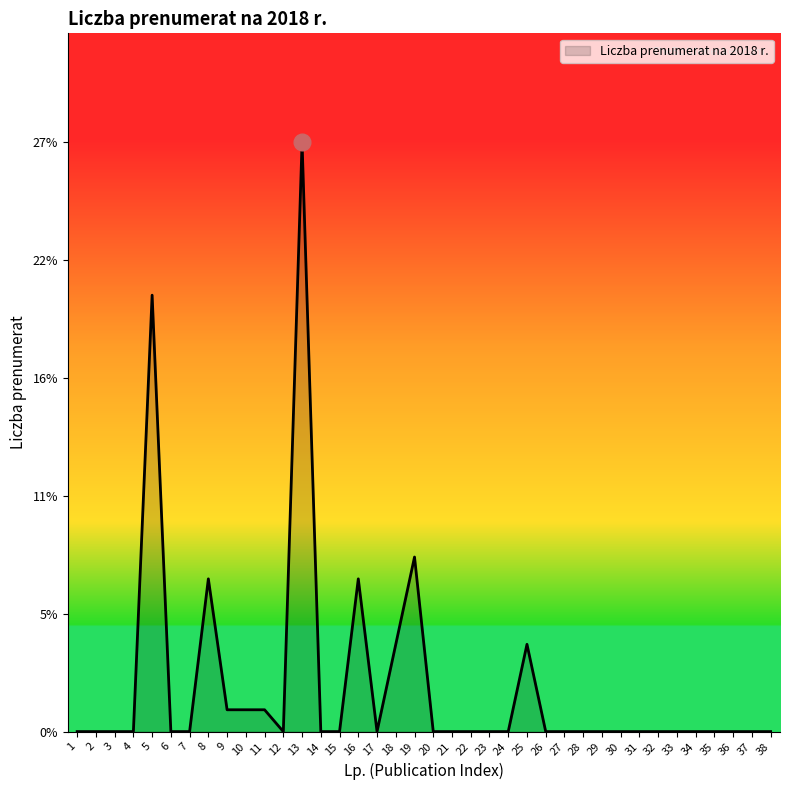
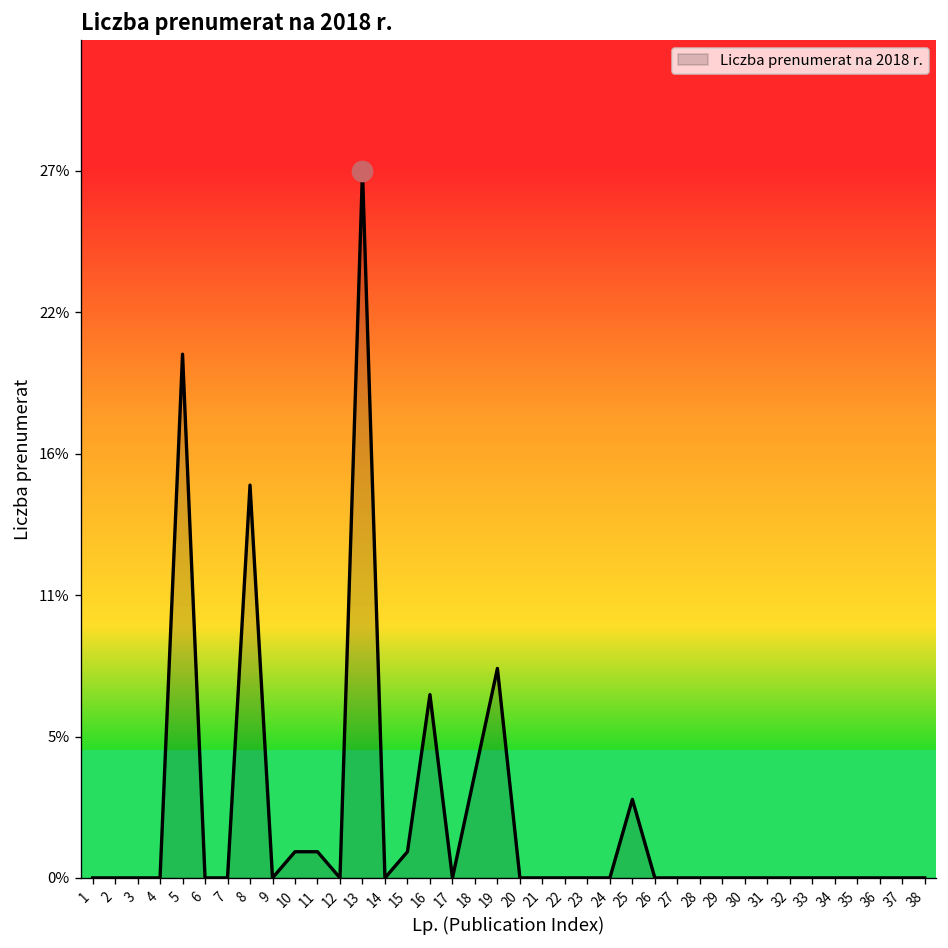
Liczba prenumerat na 2018 r., 8: 7% -> 15%
Liczba prenumerat na 2018 r., 9: 1% -> 0%
Liczba prenumerat na 2018 r., 15: 0% -> 1%
Liczba prenumerat na 2018 r., 25: 4% -> 3%
